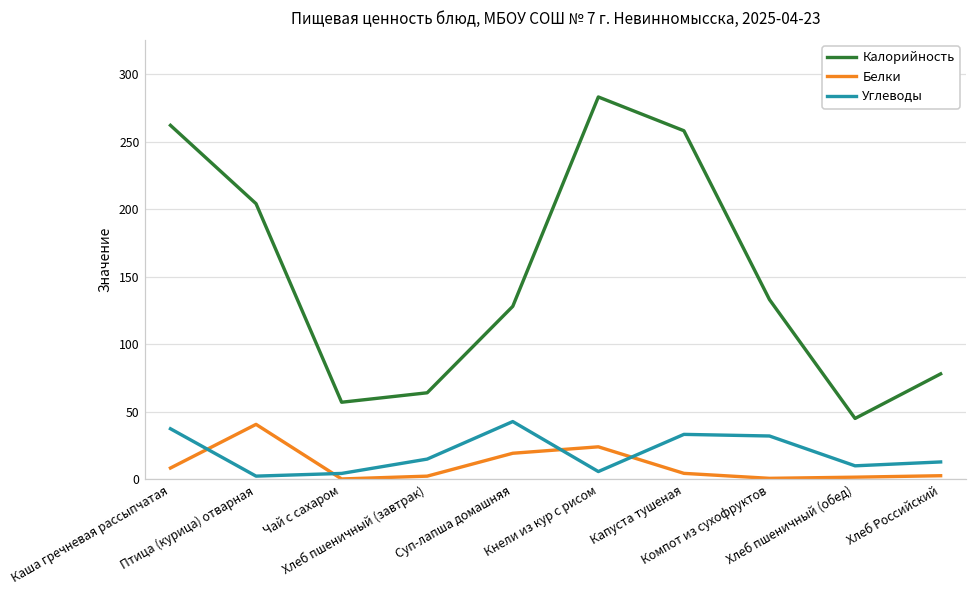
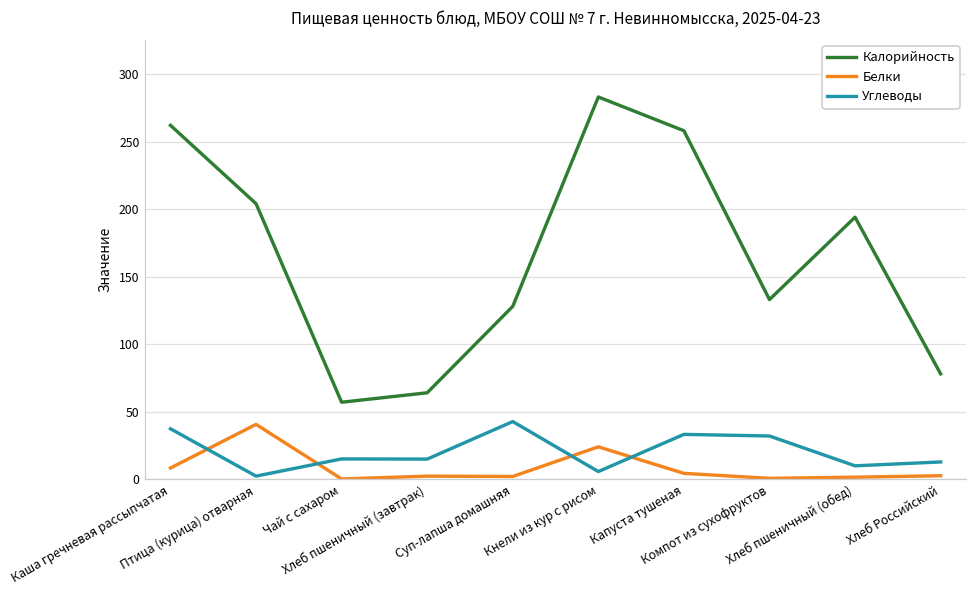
Углеводы, Чай с сахаром: 4 -> 15
Белки, Суп-лапша домашняя: 19 -> 2
Калорийность, Хлеб пшеничный (обед): 45 -> 194
